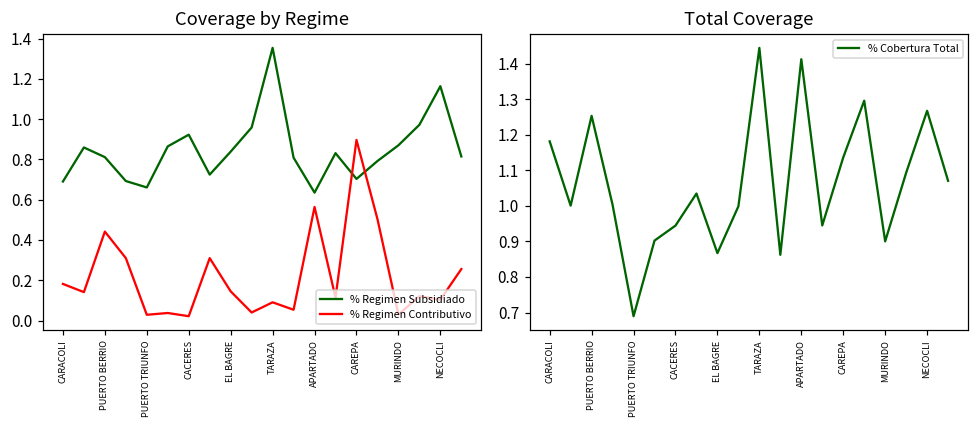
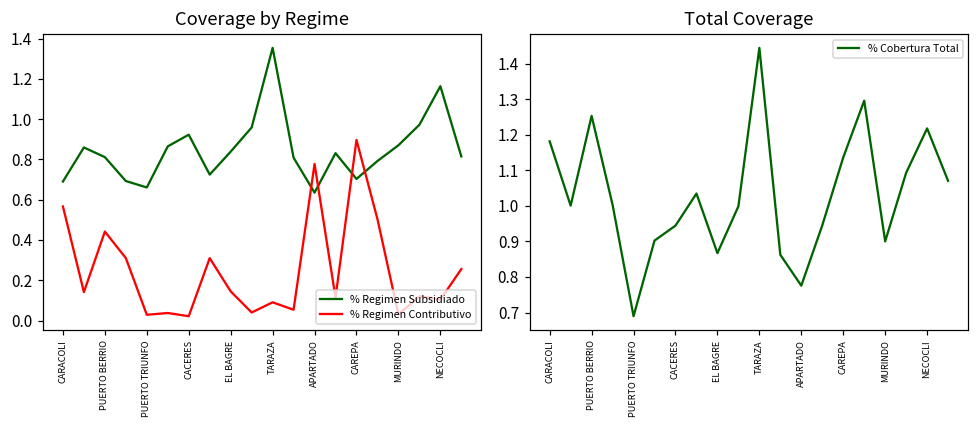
Coverage by Regime, % Regimen Contributivo, CARACOLI: 0.18 -> 0.57
Coverage by Regime, % Regimen Contributivo, APARTADO: 0.56 -> 0.78
Total Coverage, APARTADO: 1.41 -> 0.78
Total Coverage, NECOCLI: 1.27 -> 1.22
